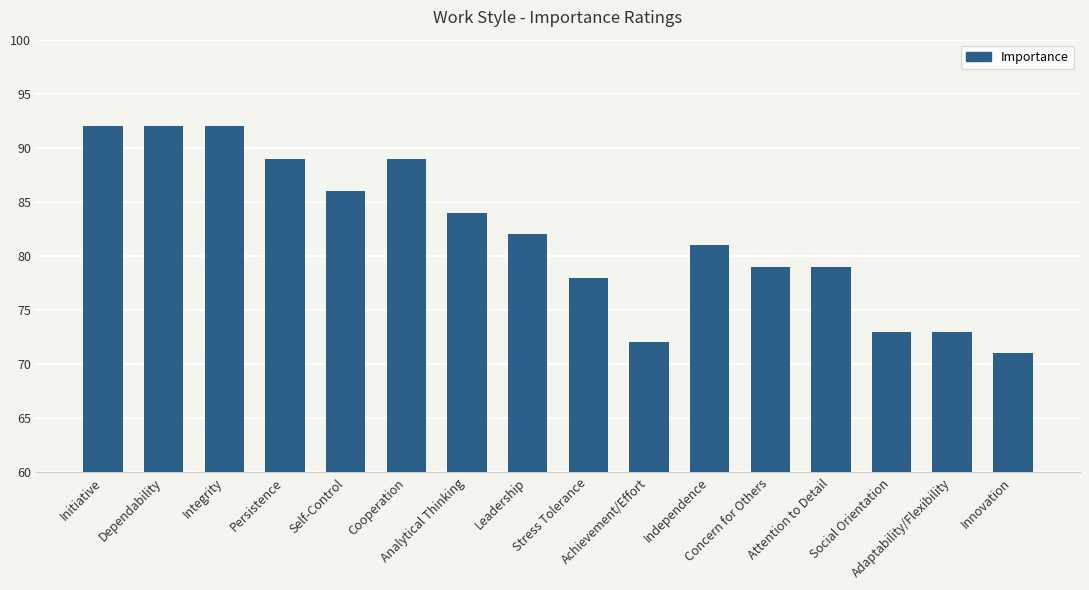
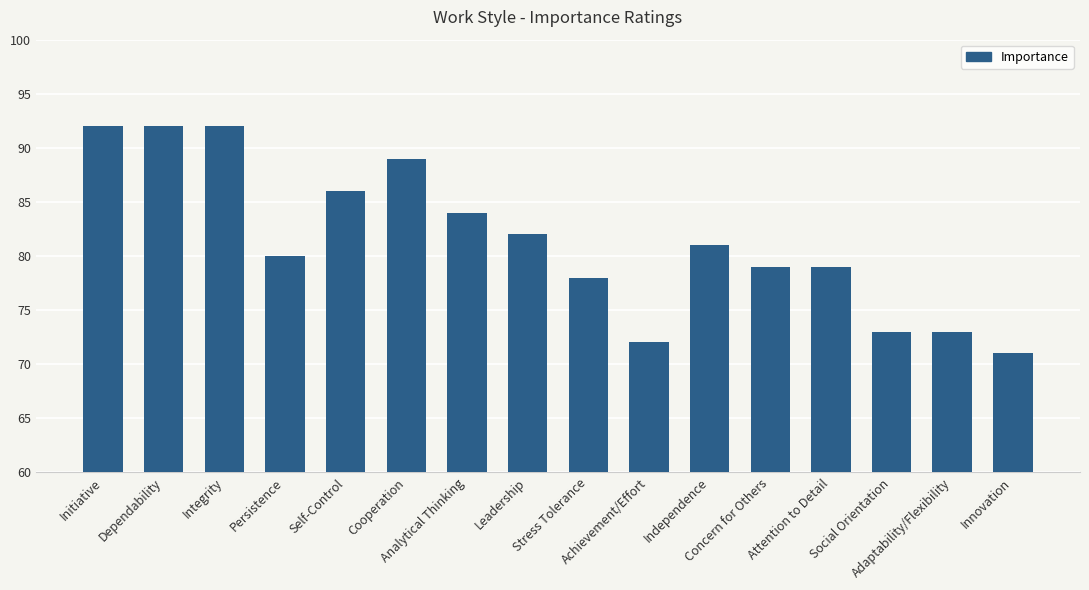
Persistence: 89 -> 80
